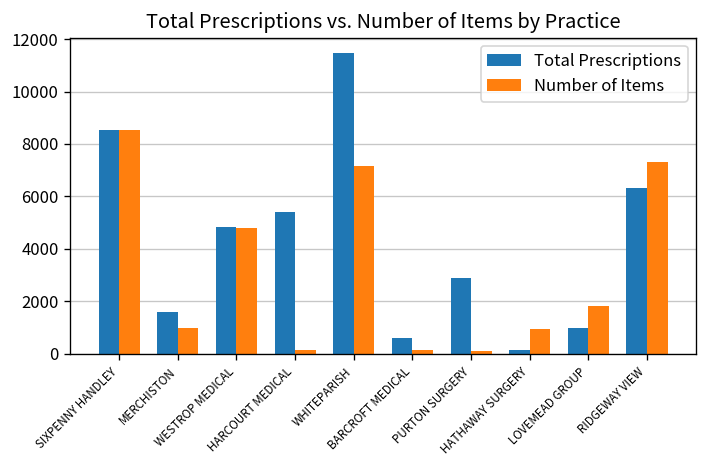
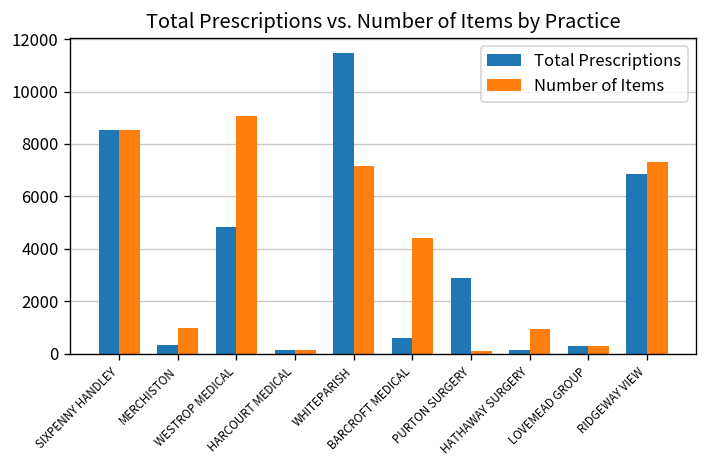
Total Prescriptions, MERCHISTON: 1600 -> 400
Number of Items, WESTROP MEDICAL: 4800 -> 9100
Total Prescriptions, HARCOURT MEDICAL: 5400 -> 200
Number of Items, BARCROFT MEDICAL: 100 -> 4400
Total Prescriptions, LOVEMEAD GROUP: 1000 -> 300
Number of Items, LOVEMEAD GROUP: 1800 -> 300
Total Prescriptions, RIDGEWAY VIEW: 6300 -> 6900
